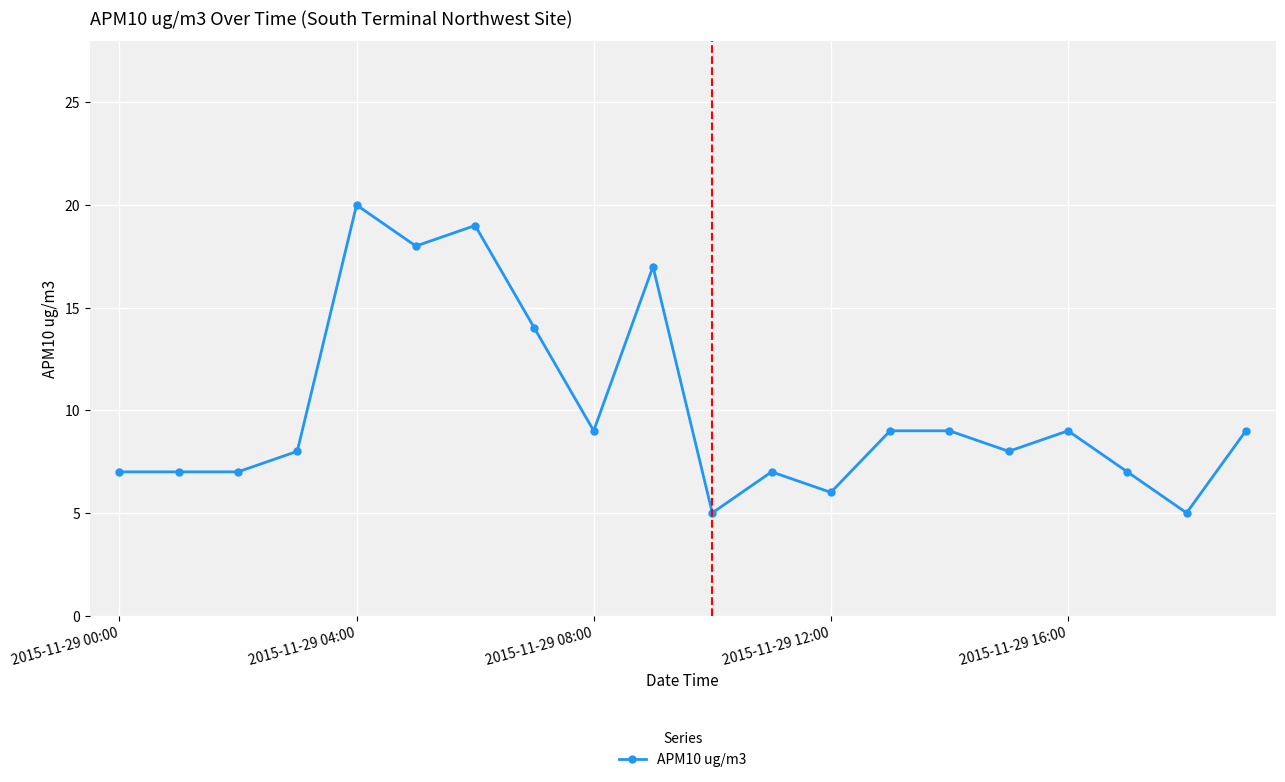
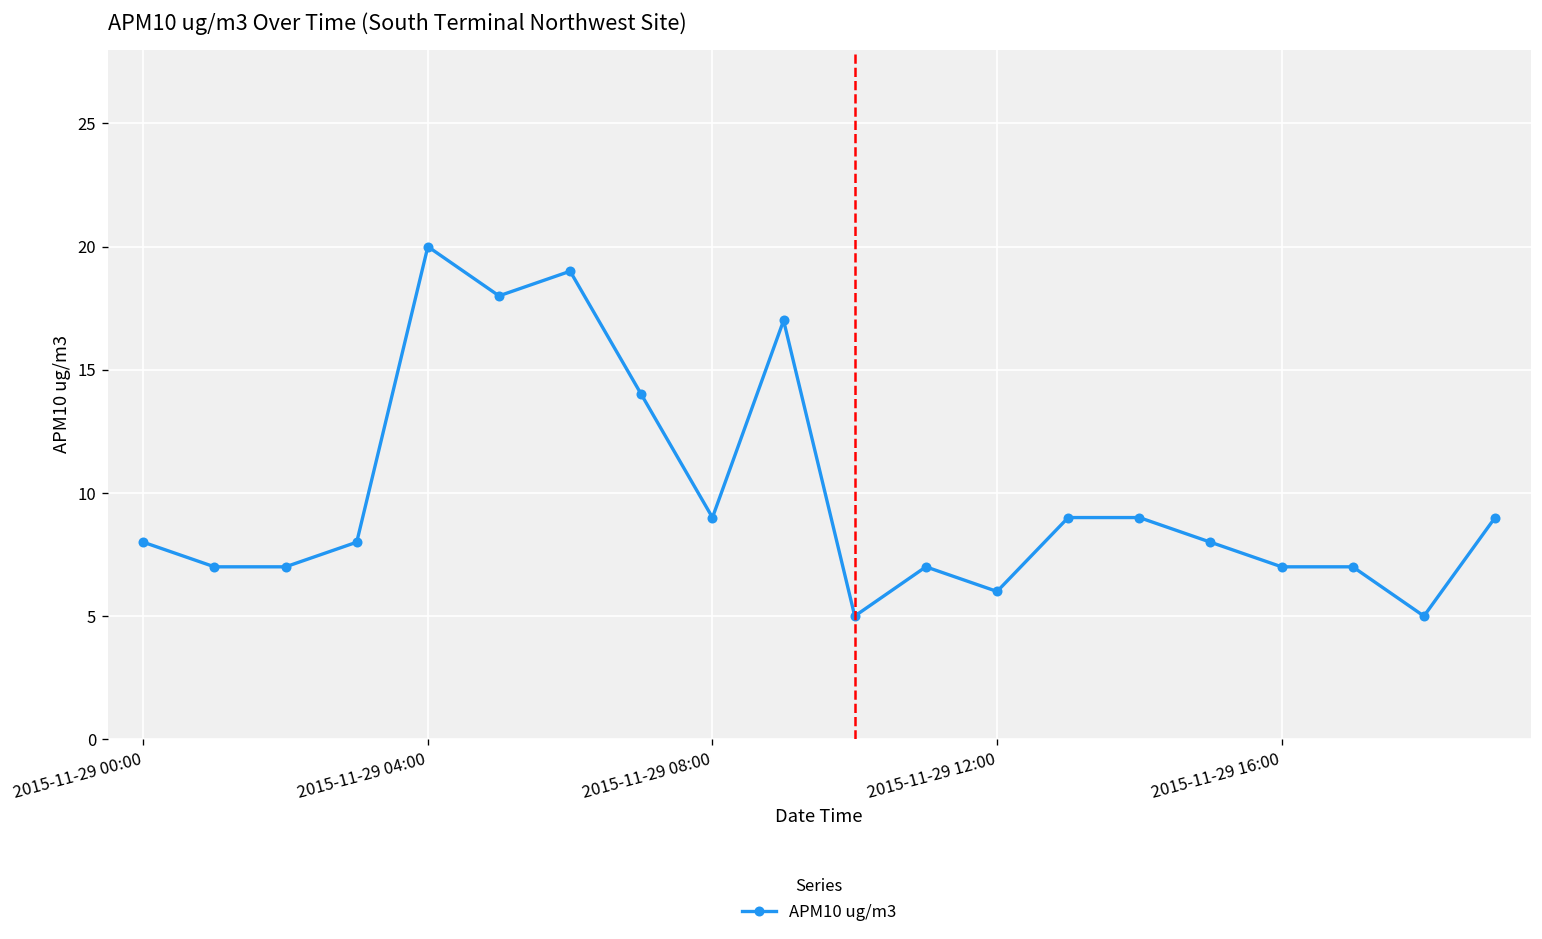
2015-11-29 00:00: 7 -> 8
2015-11-29 16:00: 9 -> 7
